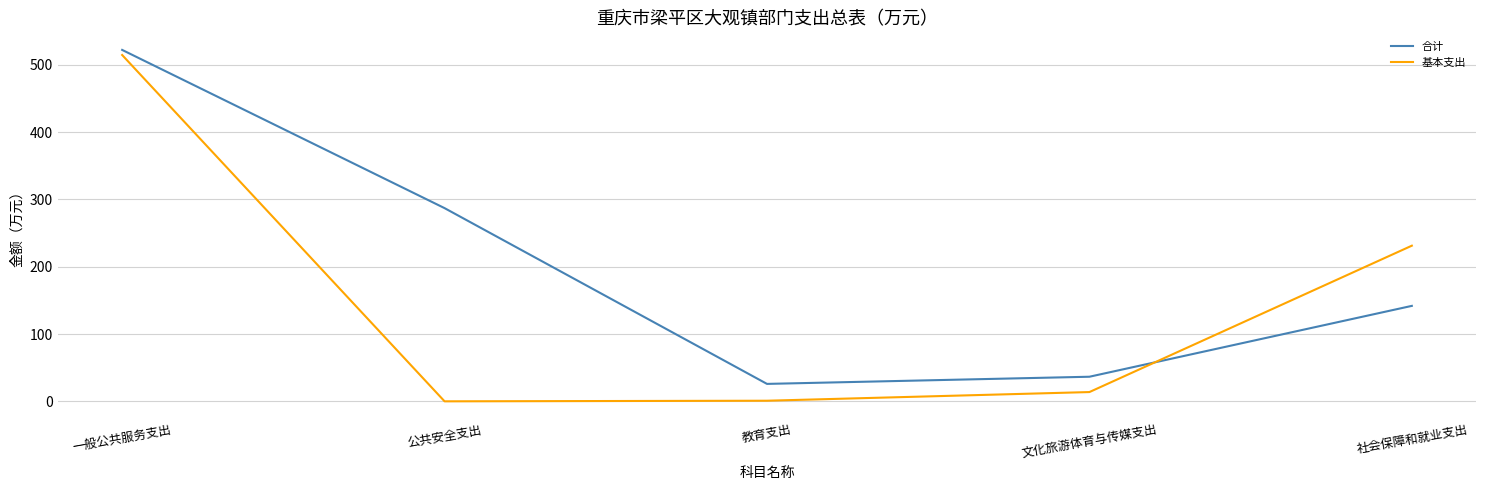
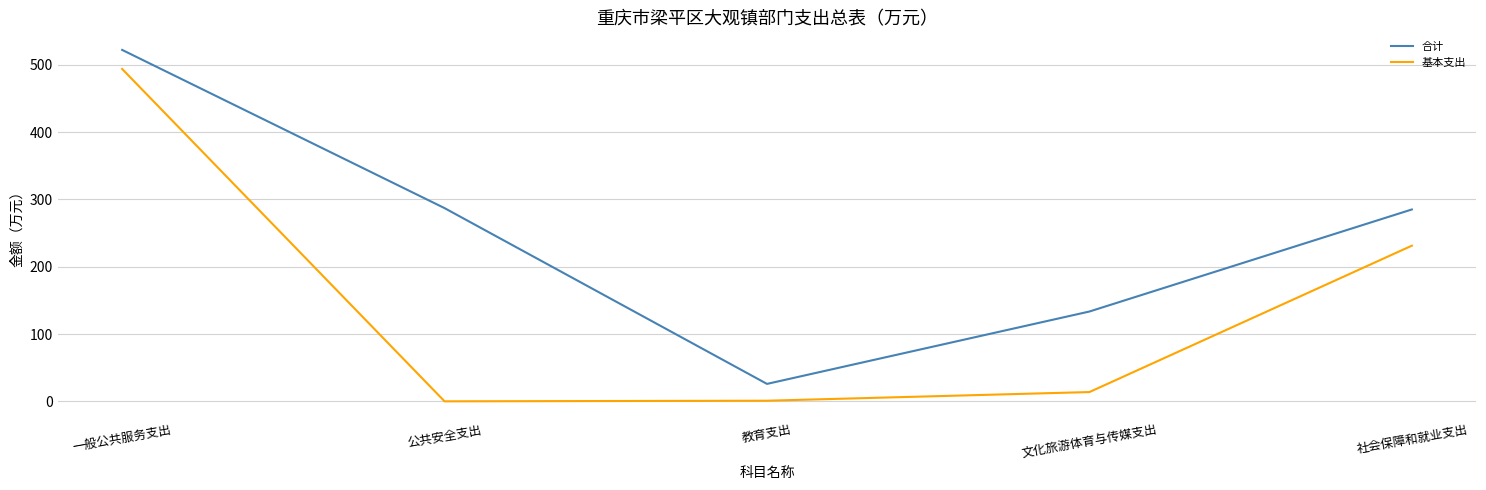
基本支出, 一般公共服务支出: 510 -> 490
合计, 文化旅游体育与传媒支出: 40 -> 130
合计, 社会保障和就业支出: 140 -> 290
